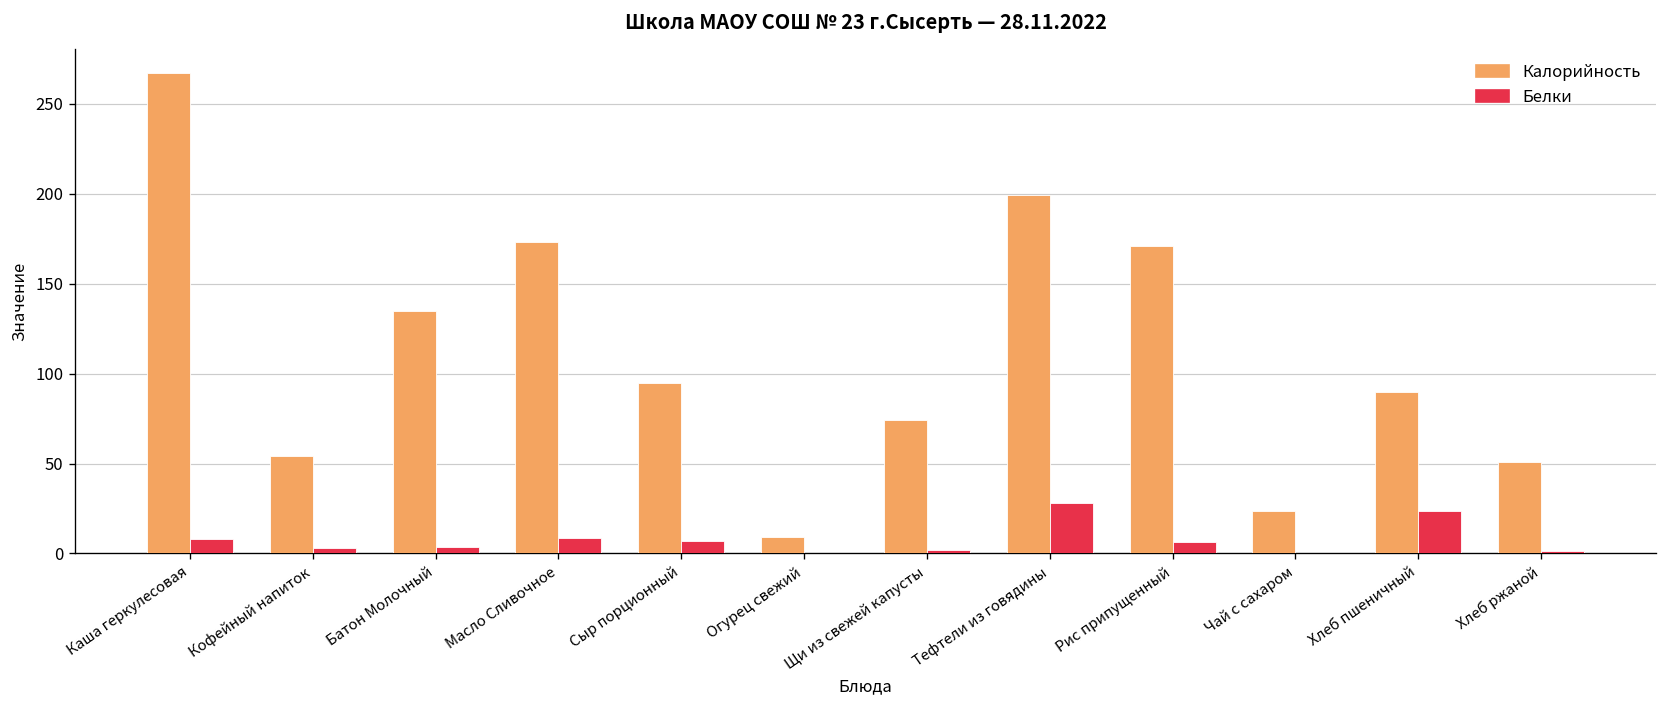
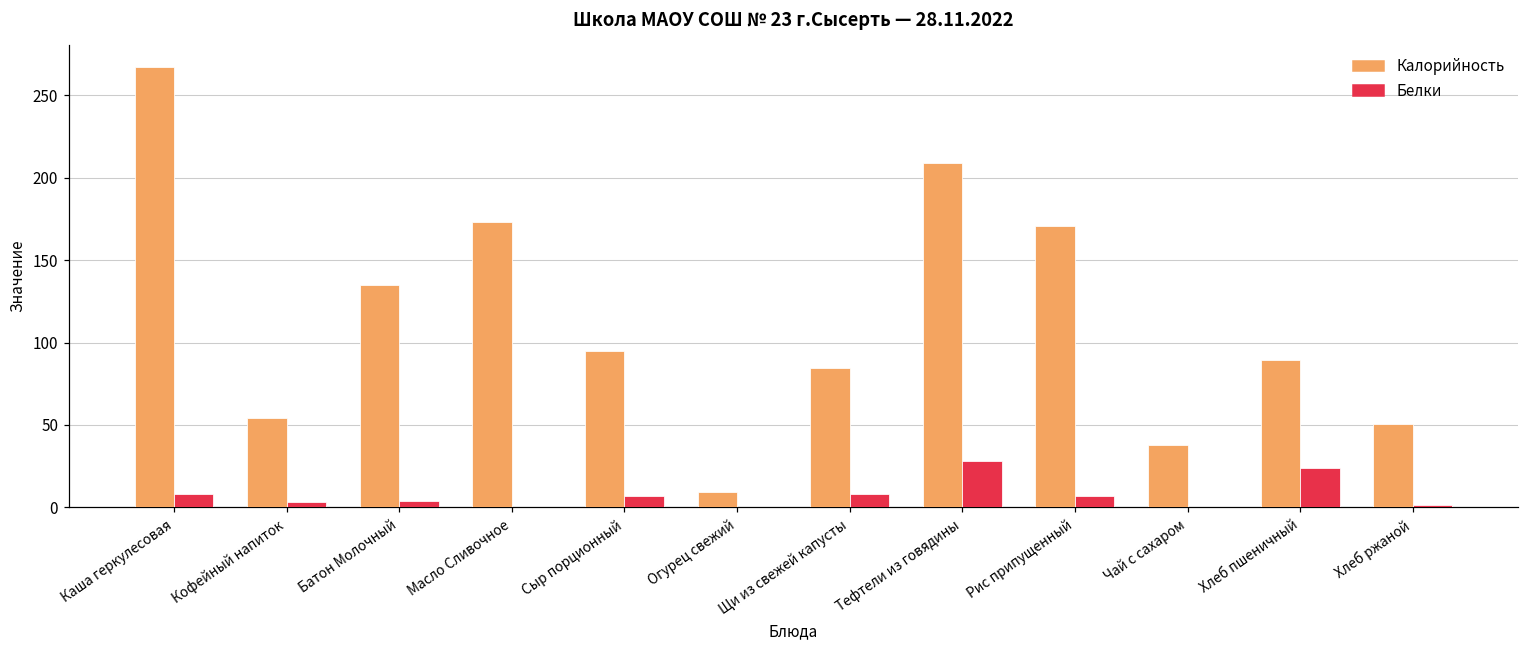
Белки, Масло Сливочное: 9 -> 0
Калорийность, Щи из свежей капусты: 74 -> 85
Белки, Щи из свежей капусты: 2 -> 8
Калорийность, Тефтели из говядины: 199 -> 209
Калорийность, Чай с сахаром: 24 -> 38
